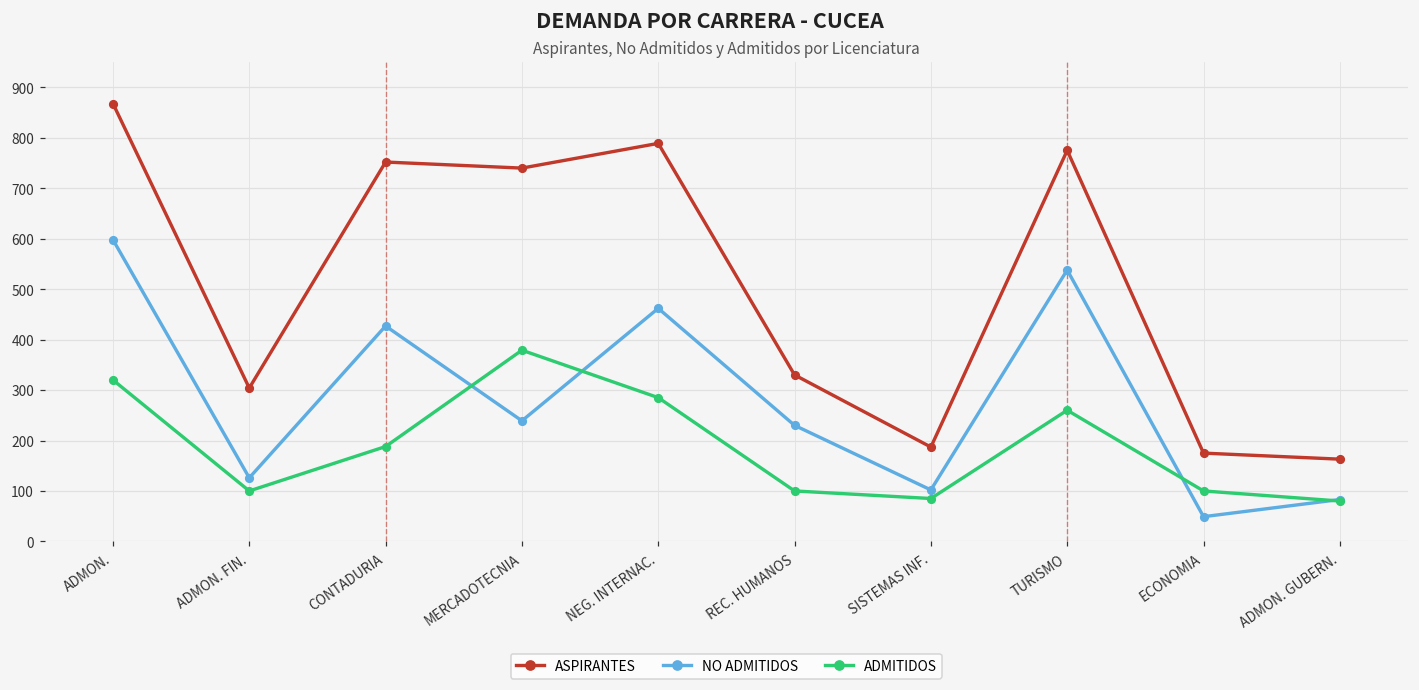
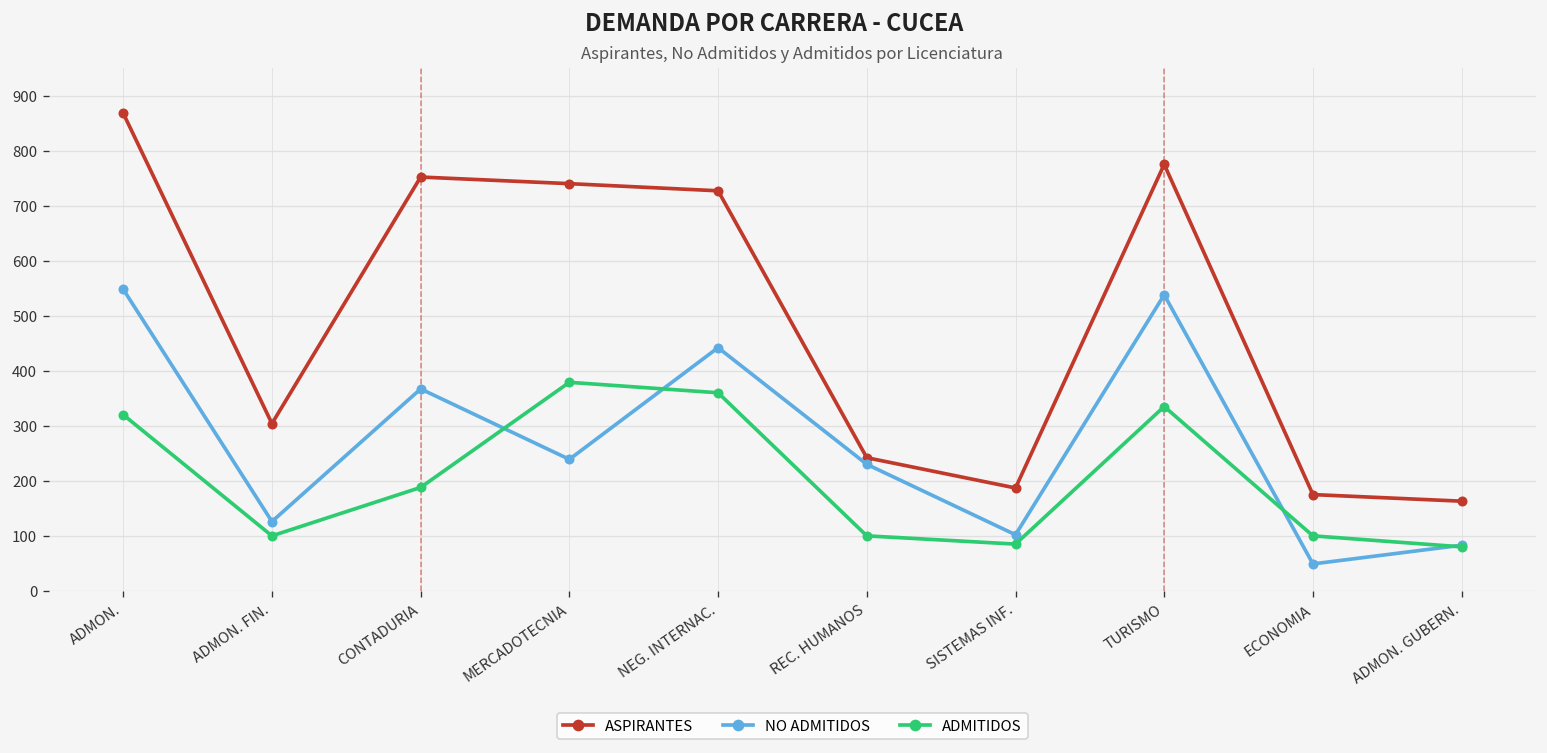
NO ADMITIDOS, ADMON.: 600 -> 550
NO ADMITIDOS, CONTADURIA: 430 -> 370
ASPIRANTES, NEG. INTERNAC.: 790 -> 730
NO ADMITIDOS, NEG. INTERNAC.: 460 -> 440
ADMITIDOS, NEG. INTERNAC.: 290 -> 360
ASPIRANTES, REC. HUMANOS: 330 -> 240
ADMITIDOS, TURISMO: 260 -> 340
